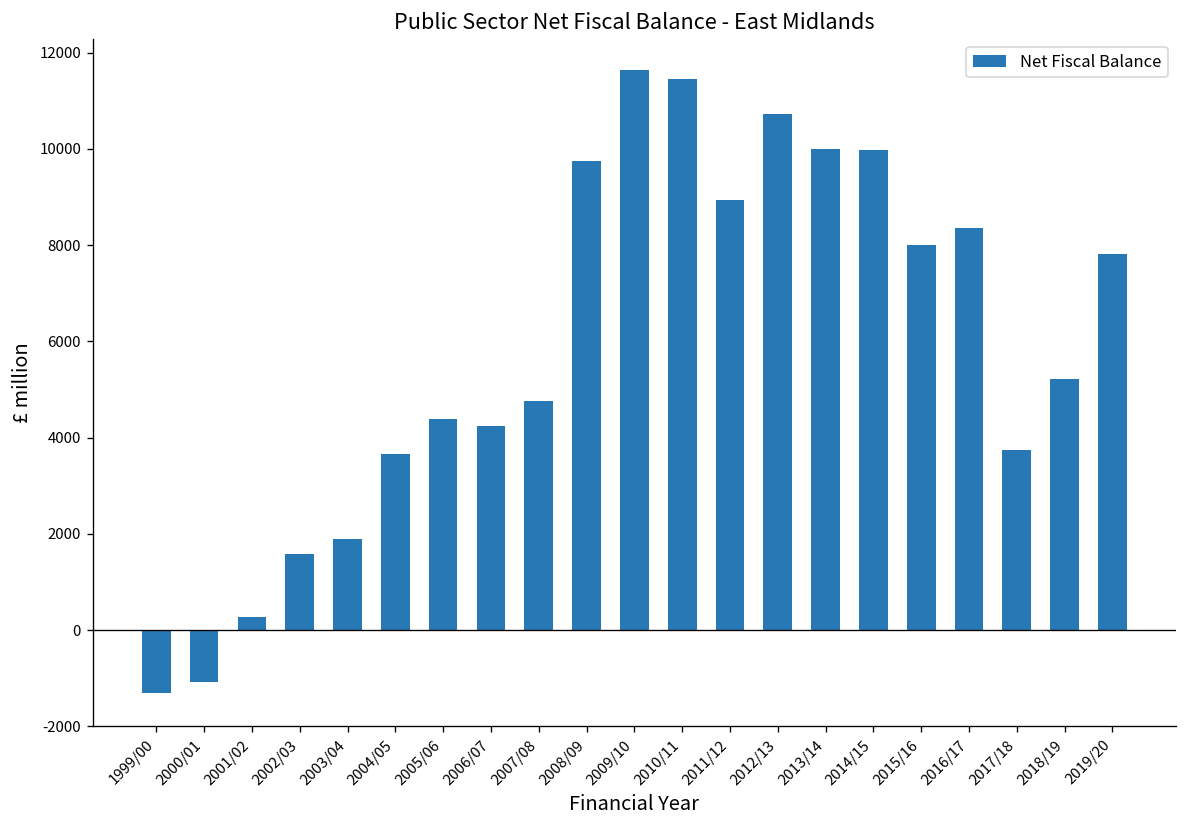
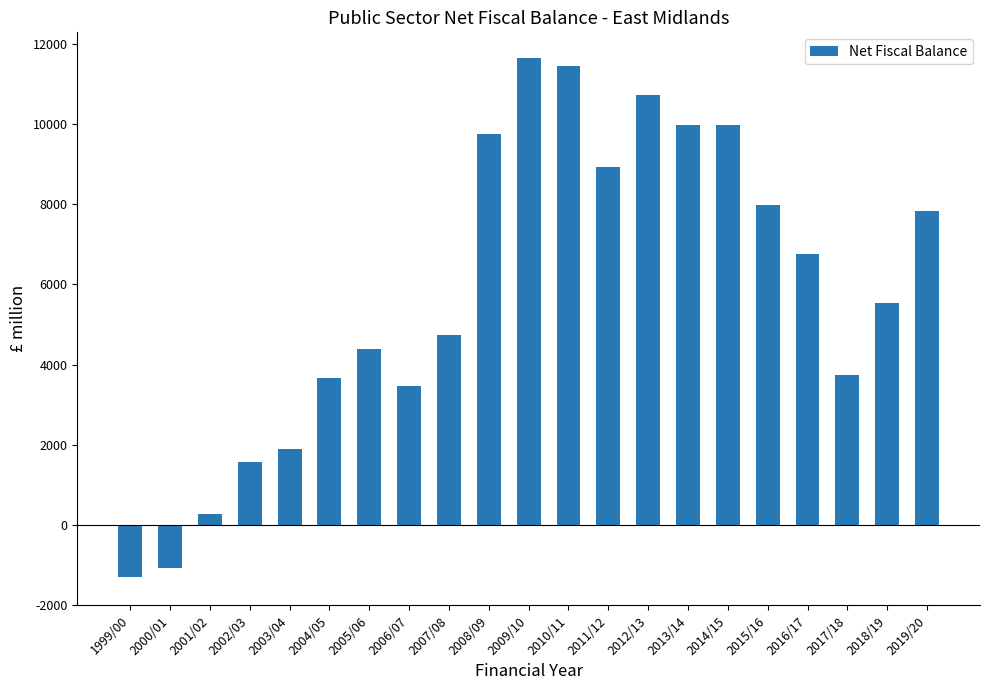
2006/07: 4200 -> 3500
2016/17: 8400 -> 6800
2018/19: 5200 -> 5500
